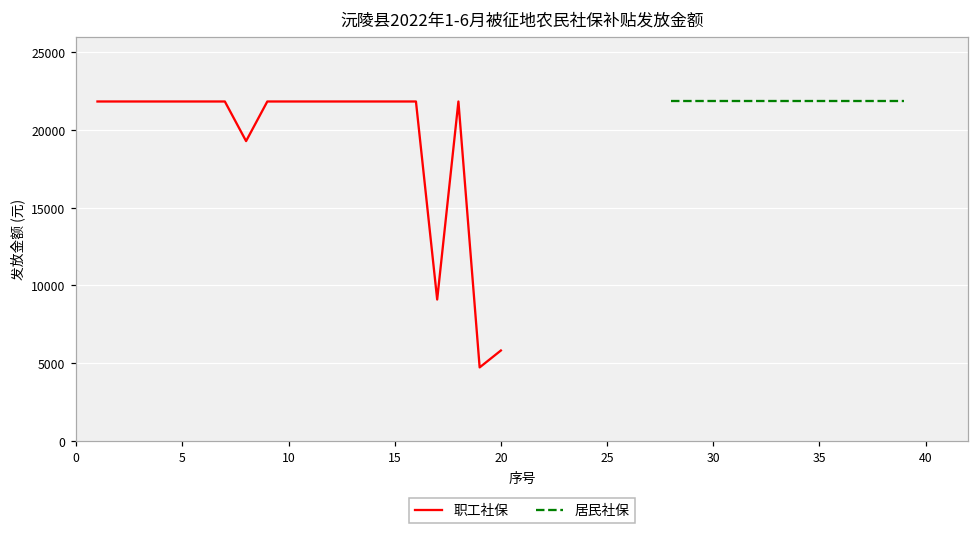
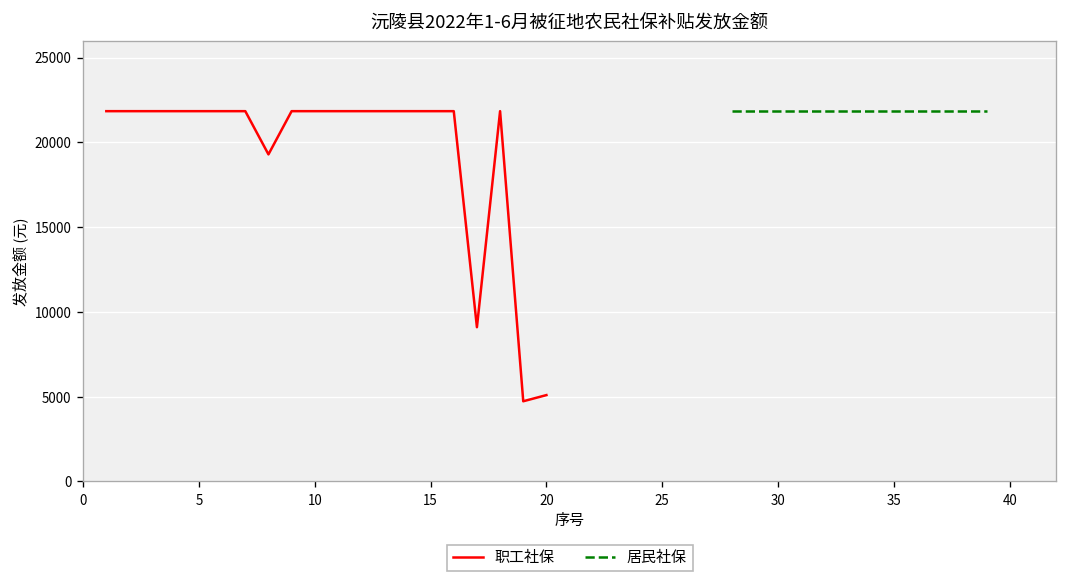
职工社保, 20: 5800 -> 5100
